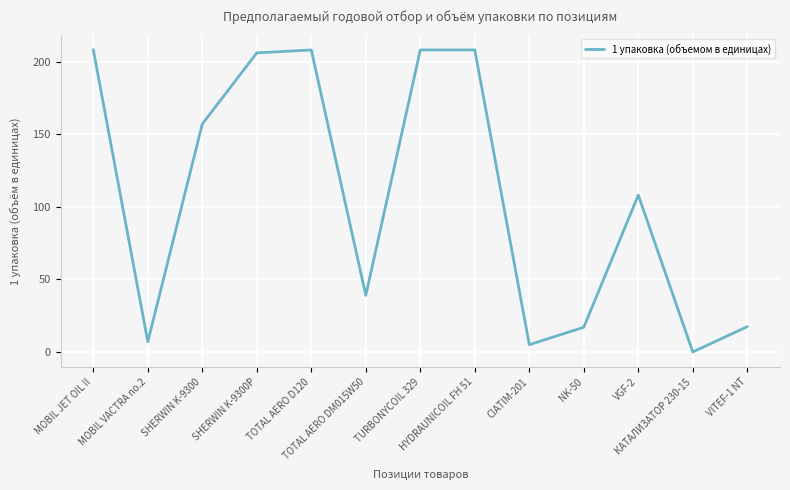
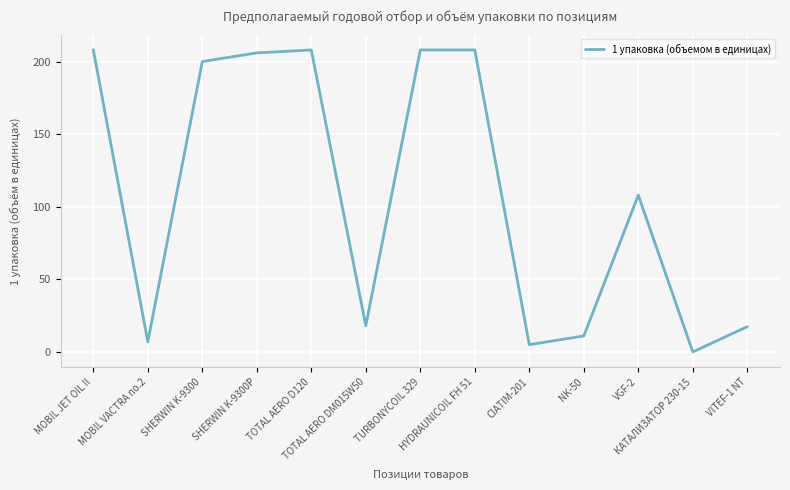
SHERWIN K-9300: 157 -> 200
TOTAL AERO DM015W50: 39 -> 18
NK-50: 17 -> 11
